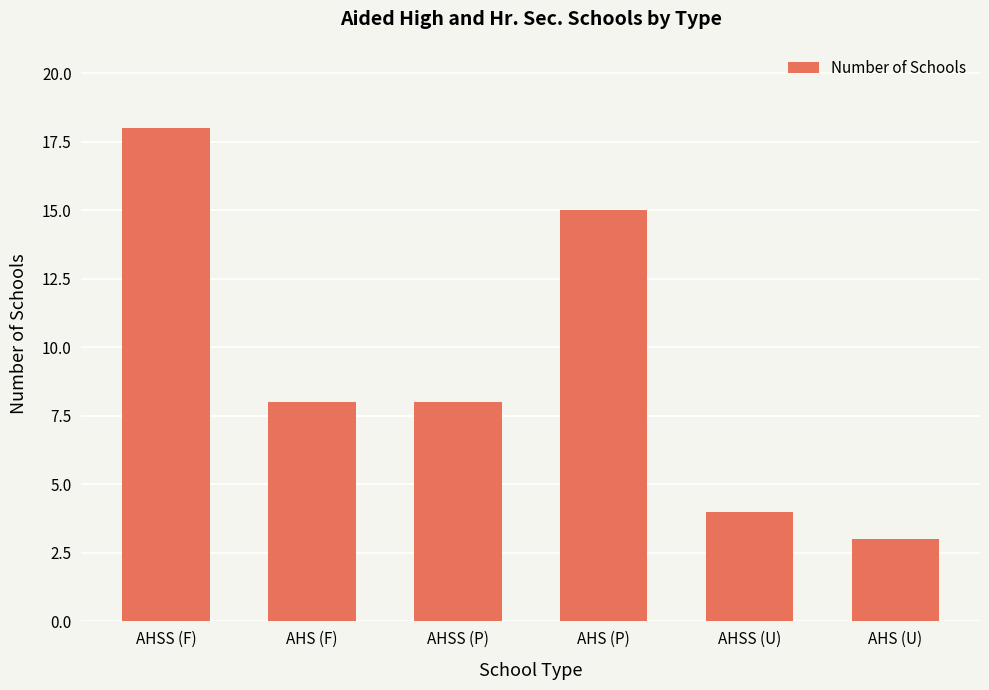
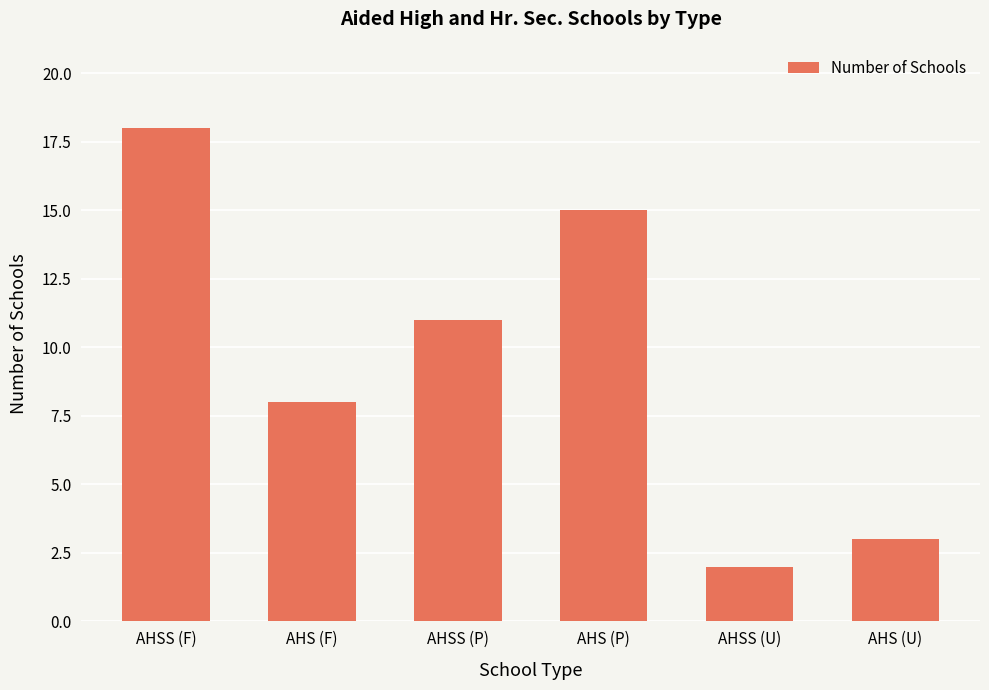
AHSS (P): 8 -> 11
AHSS (U): 4 -> 2
